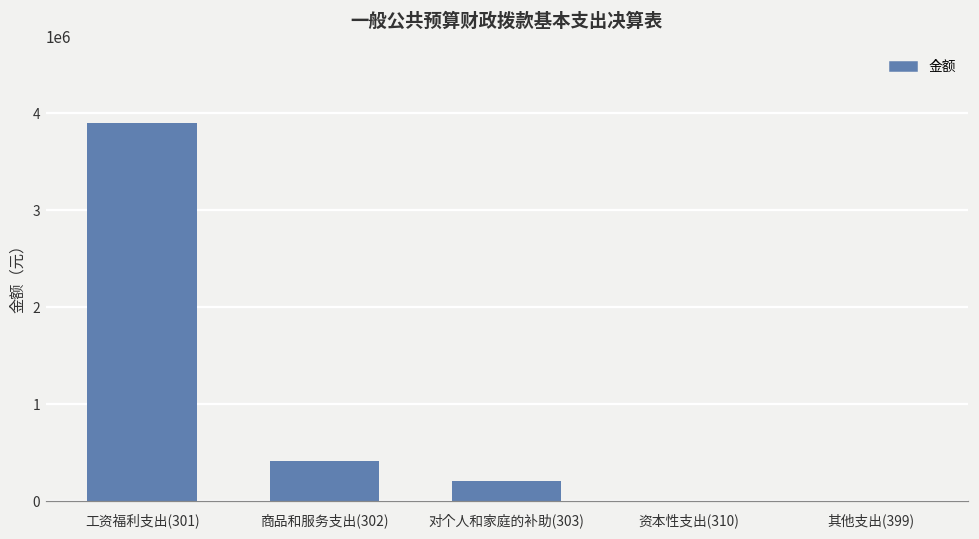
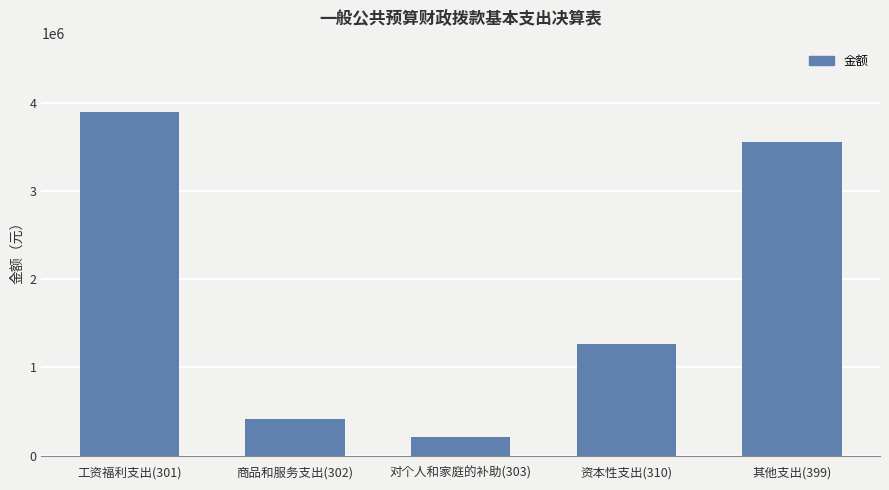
资本性支出(310): 0 -> 1300000
其他支出(399): 0 -> 3600000
